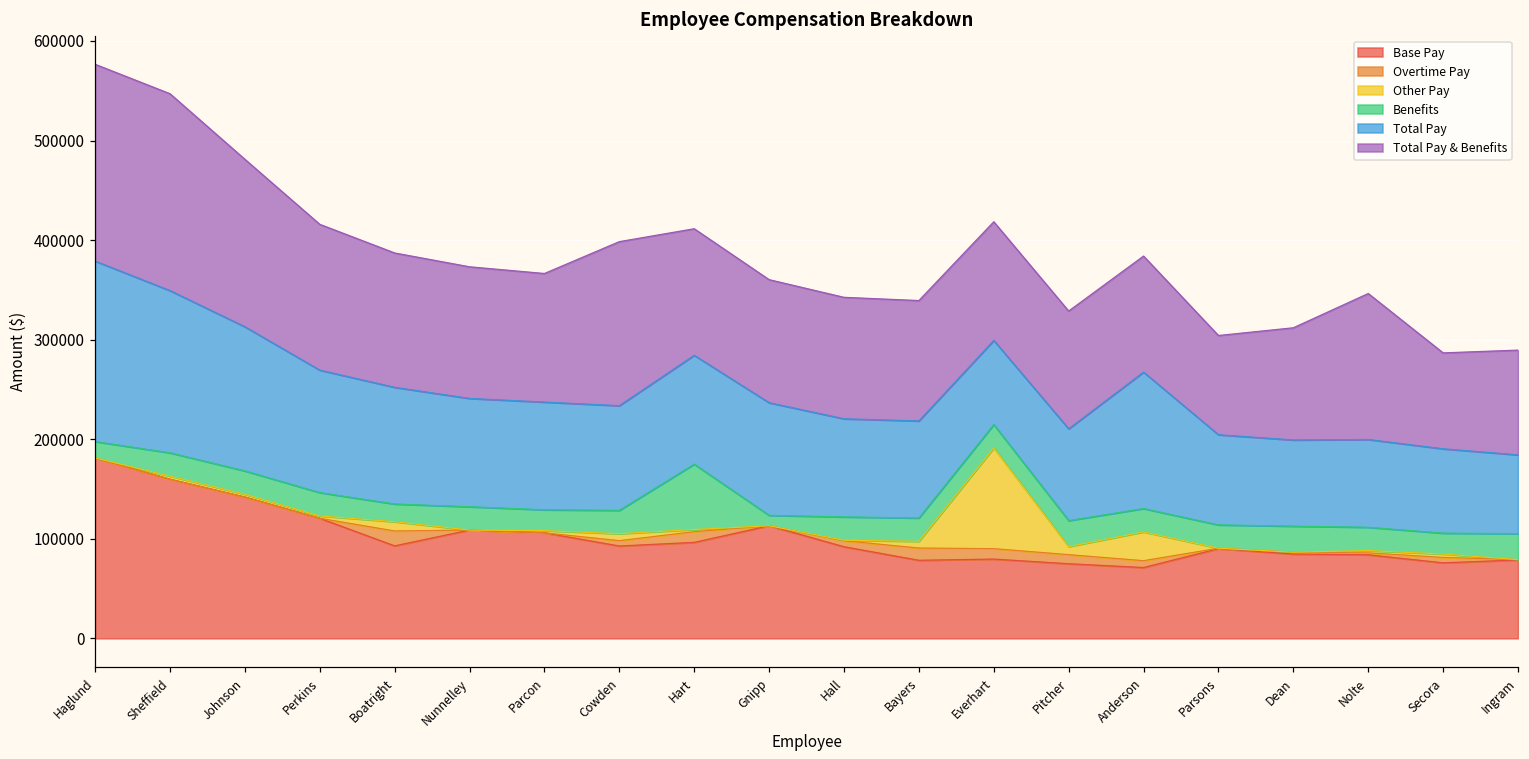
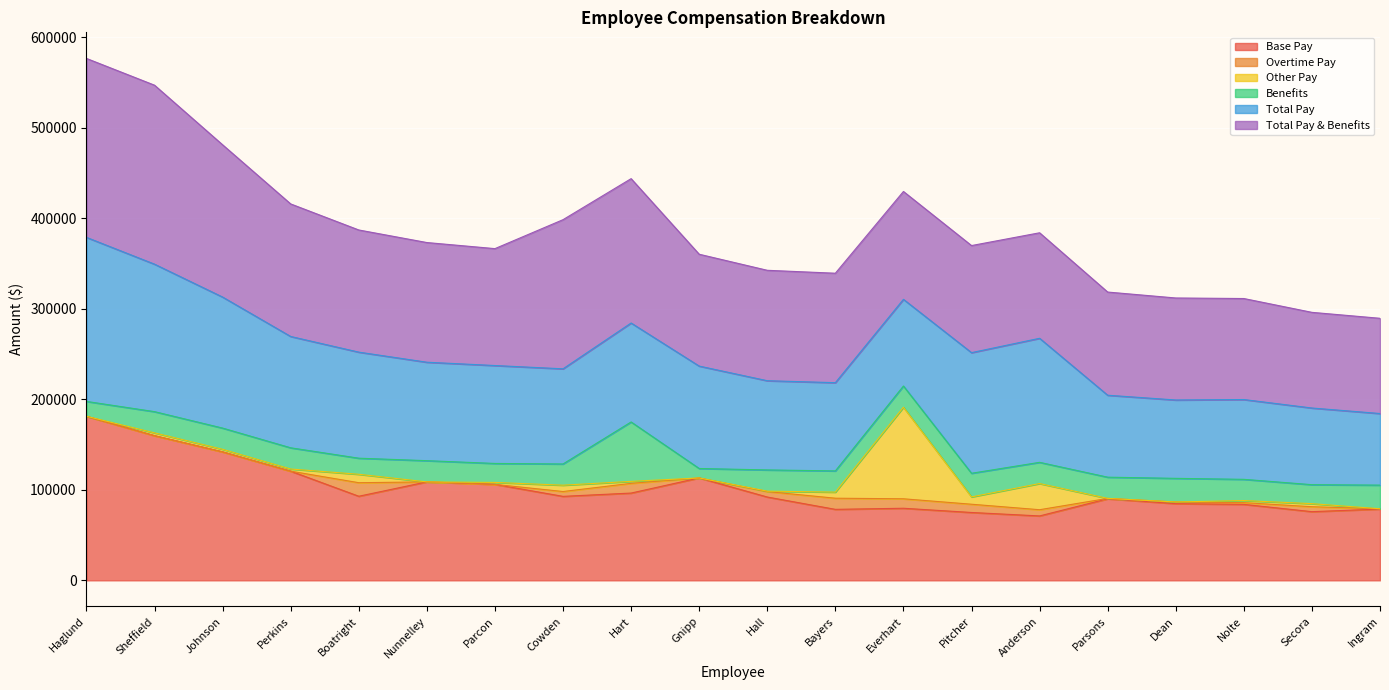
Total Pay & Benefits, Hart: 130000 -> 160000
Total Pay, Everhart: 80000 -> 100000
Total Pay, Pitcher: 90000 -> 130000
Total Pay & Benefits, Parsons: 100000 -> 110000
Total Pay & Benefits, Nolte: 150000 -> 110000
Total Pay & Benefits, Secora: 100000 -> 110000
